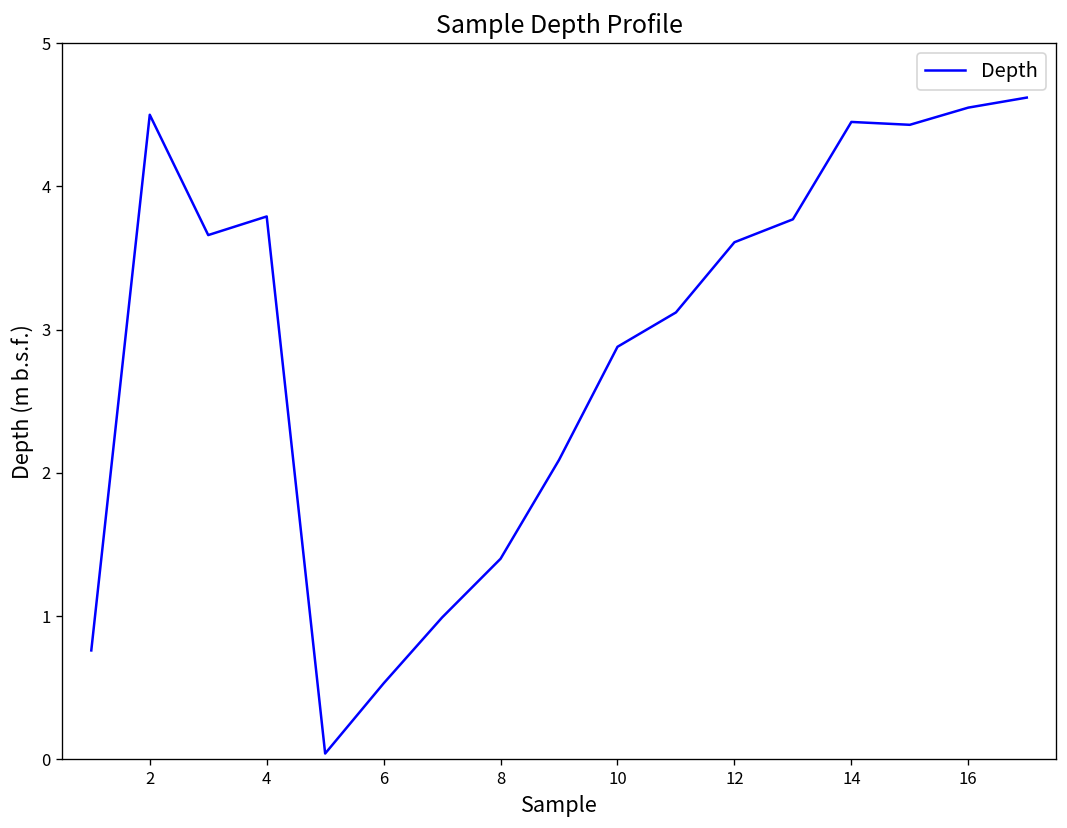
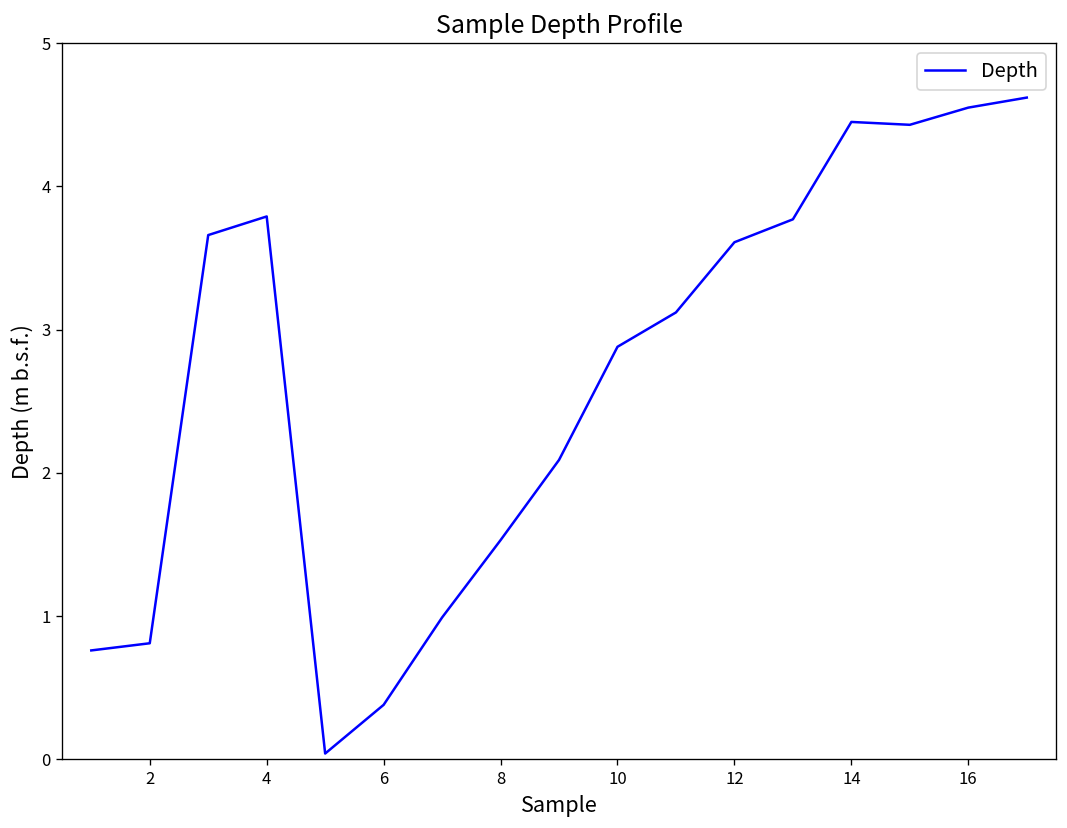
2: 4.50 -> 0.81
6: 0.53 -> 0.38
8: 1.40 -> 1.53
